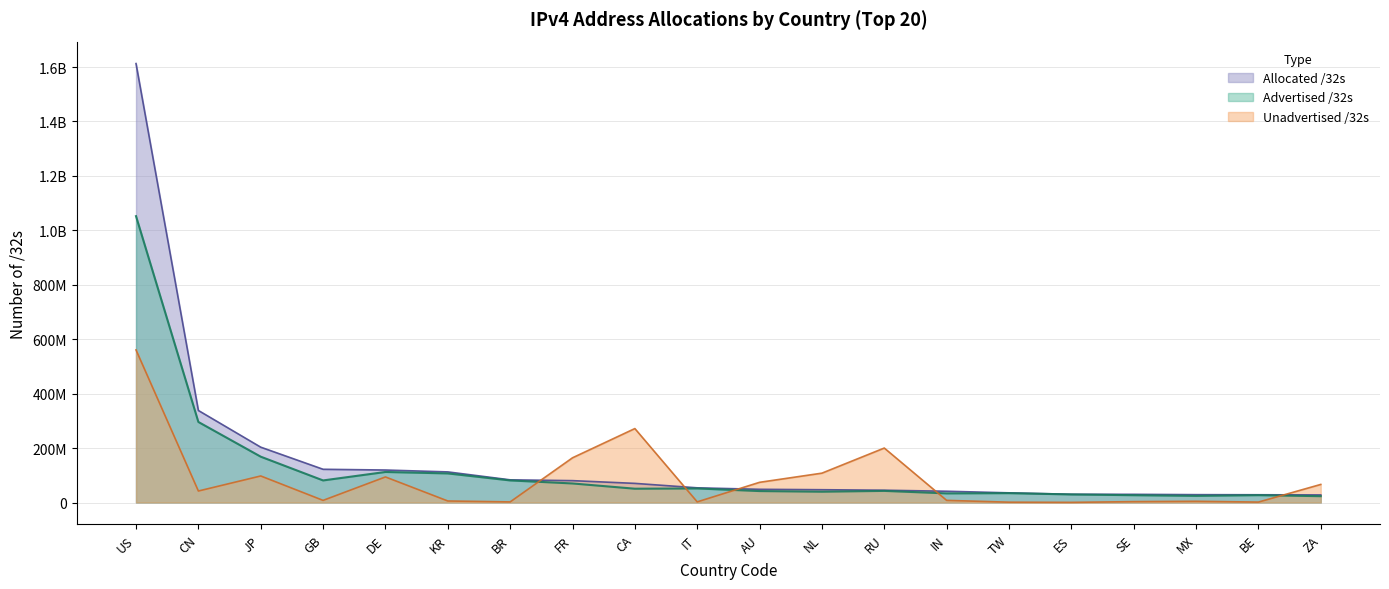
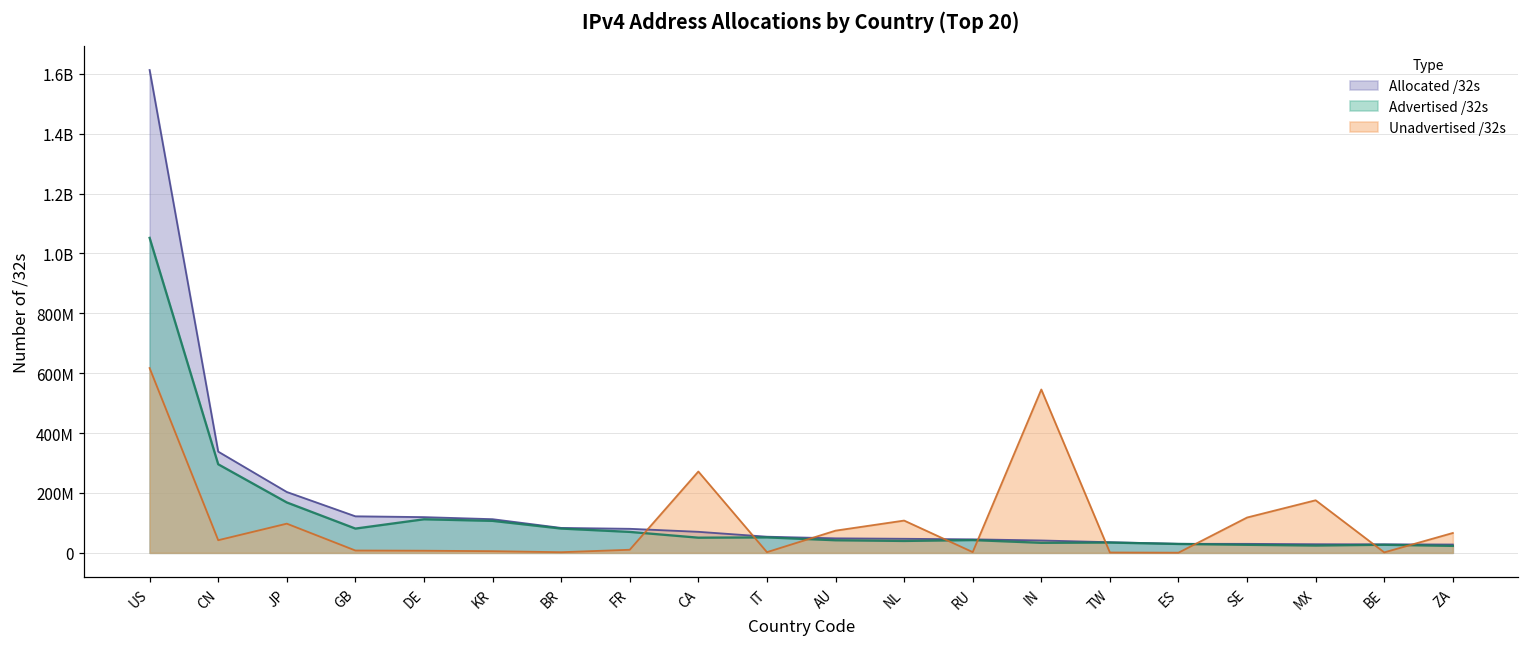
Unadvertised /32s, US: 560000000 -> 620000000
Unadvertised /32s, DE: 90000000 -> 10000000
Unadvertised /32s, FR: 160000000 -> 10000000
Unadvertised /32s, RU: 200000000 -> 0
Unadvertised /32s, IN: 10000000 -> 550000000
Unadvertised /32s, SE: 0 -> 120000000
Unadvertised /32s, MX: 0 -> 180000000
